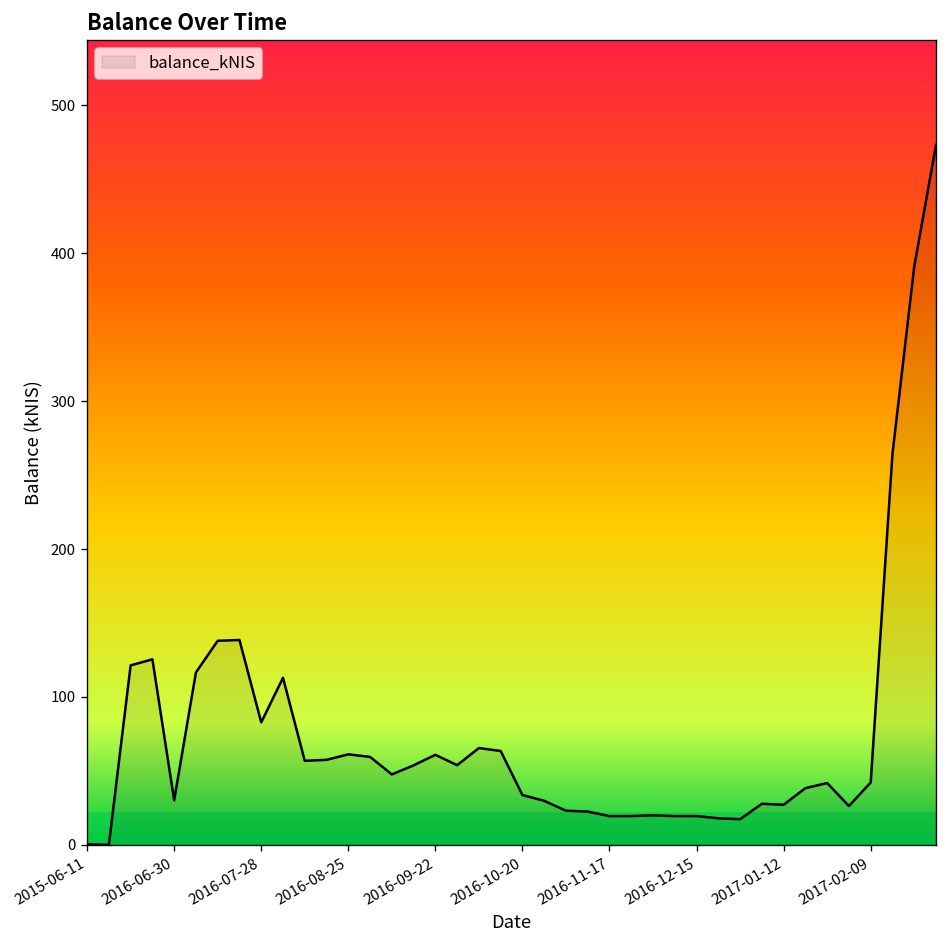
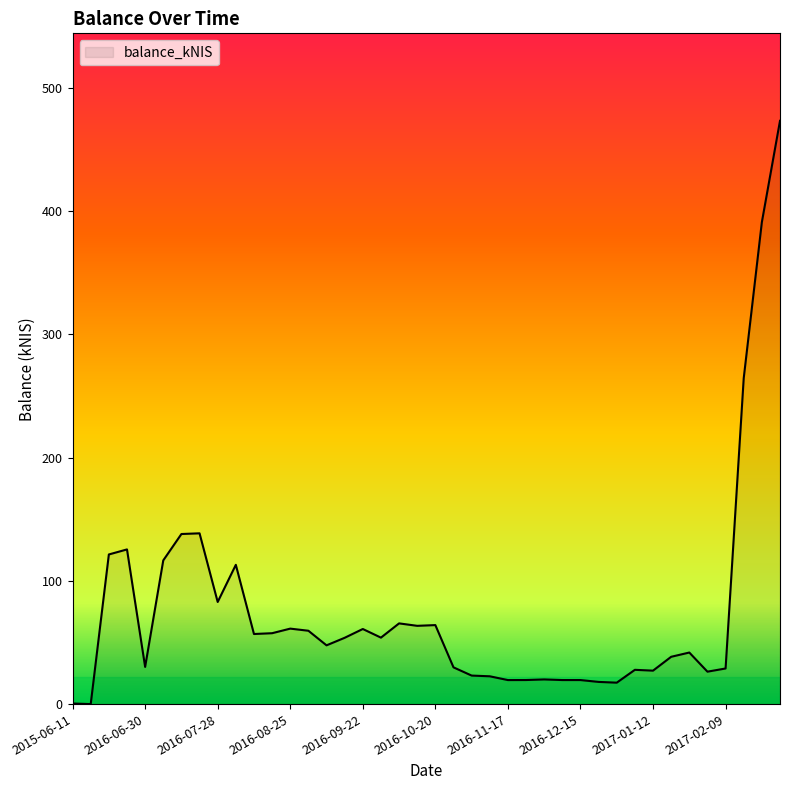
2016-10-20: 34 -> 64
2017-02-09: 42 -> 29
